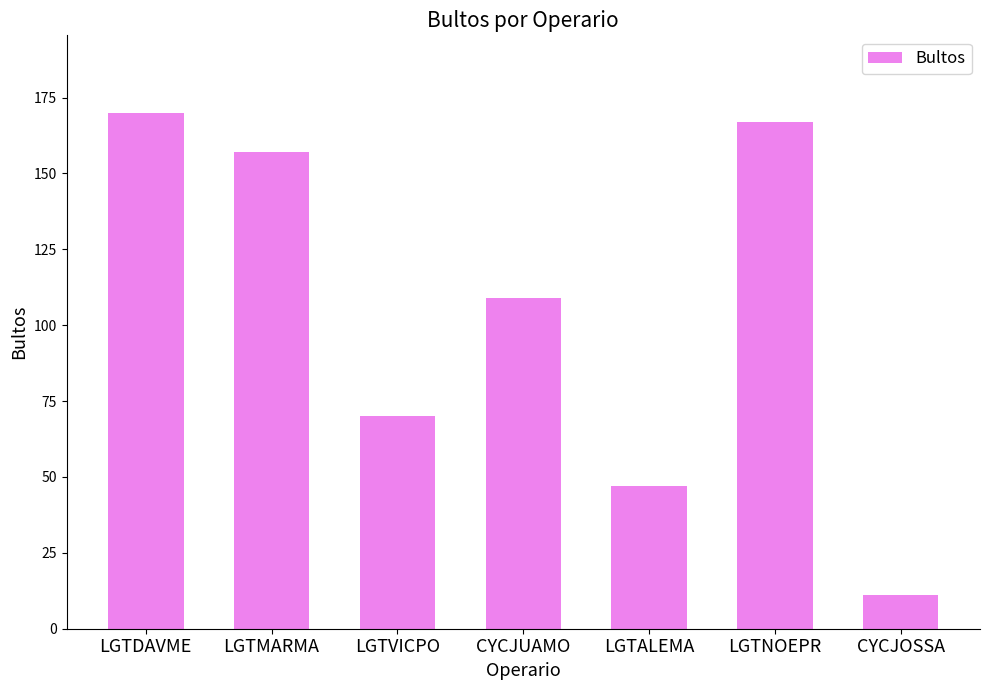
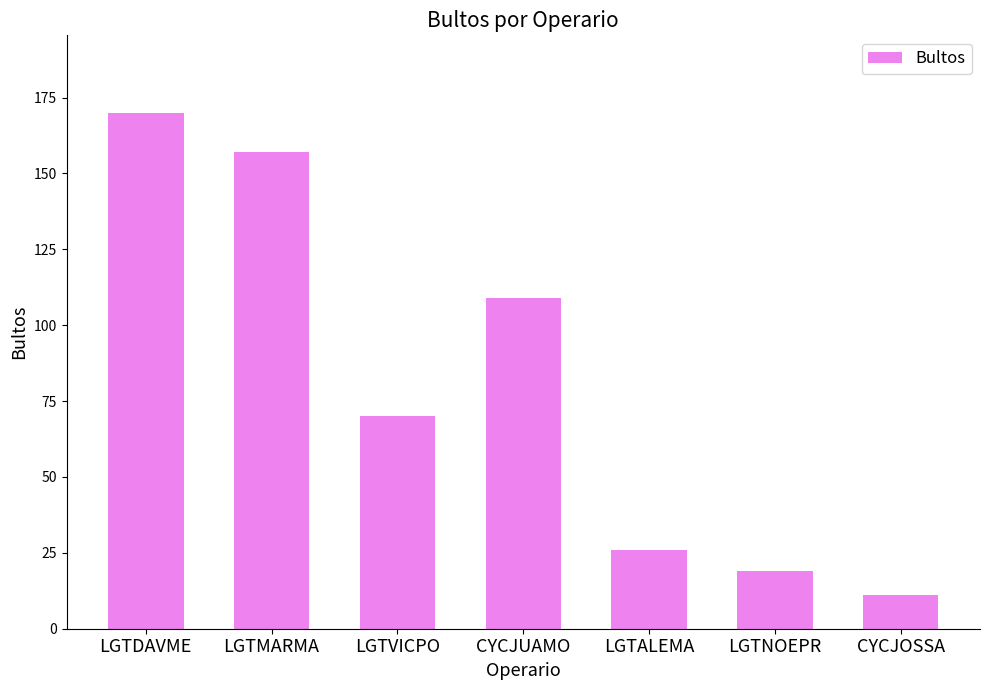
LGTALEMA: 47 -> 26
LGTNOEPR: 167 -> 19
